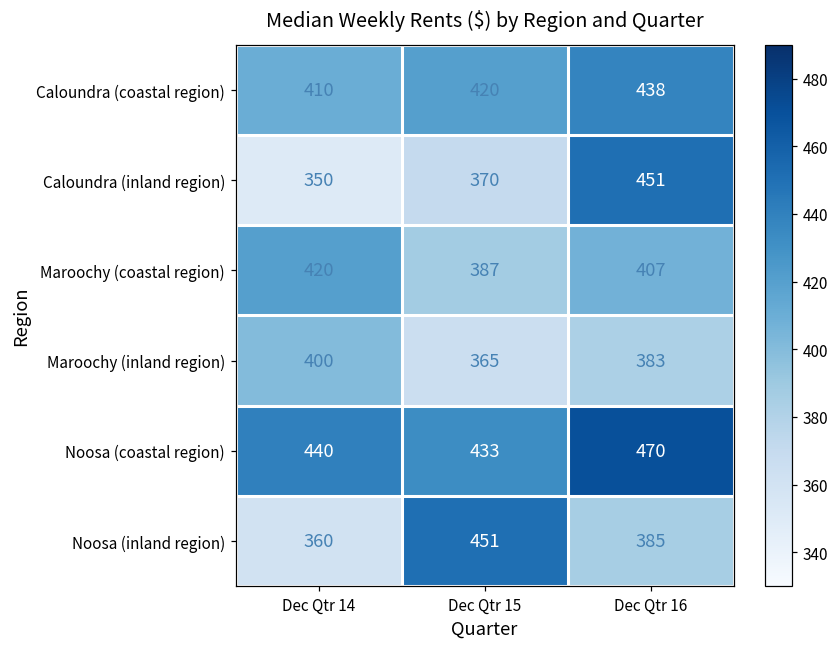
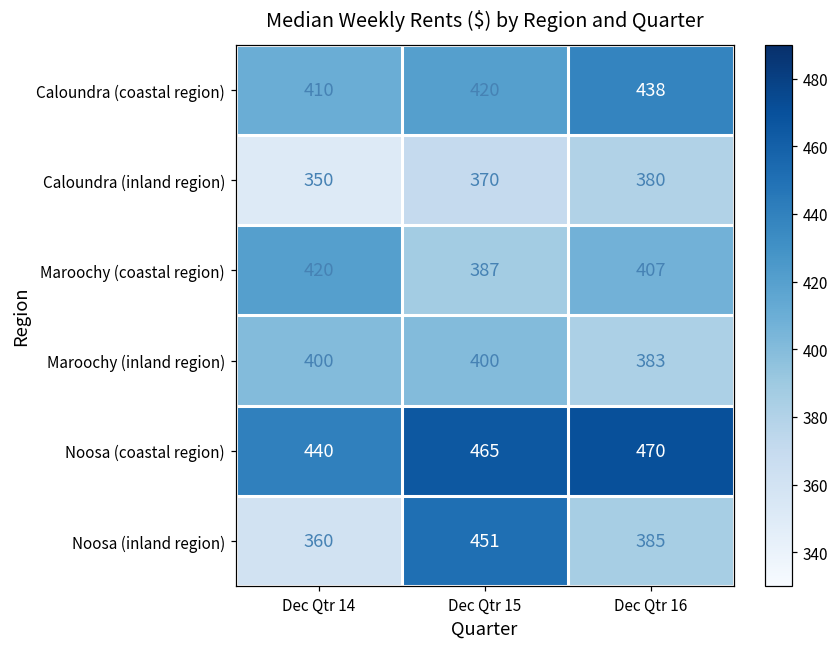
Caloundra (inland region), Dec Qtr 16: 451 -> 380
Maroochy (inland region), Dec Qtr 15: 365 -> 400
Noosa (coastal region), Dec Qtr 15: 433 -> 465
